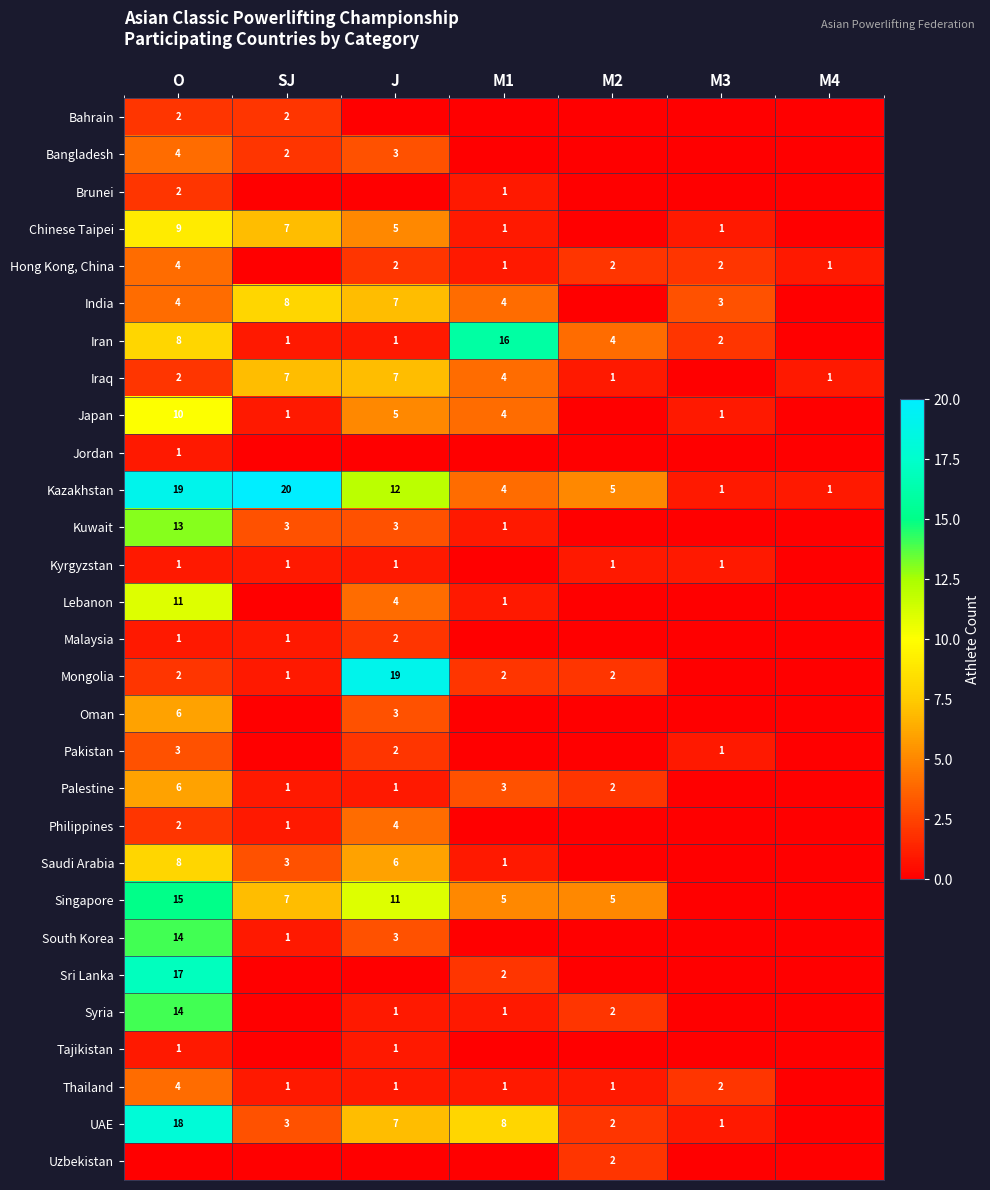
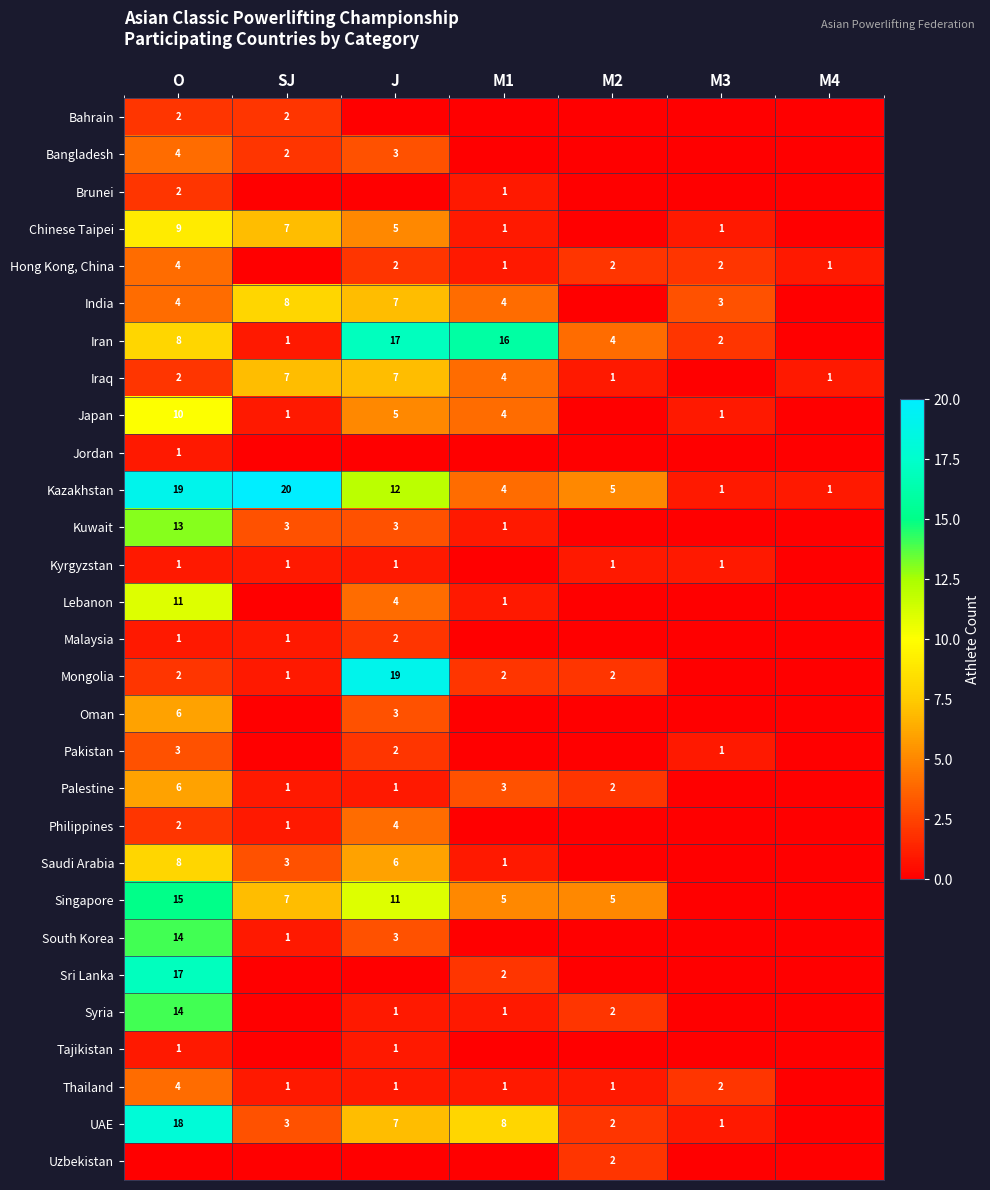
Iran, J: 1 -> 17
